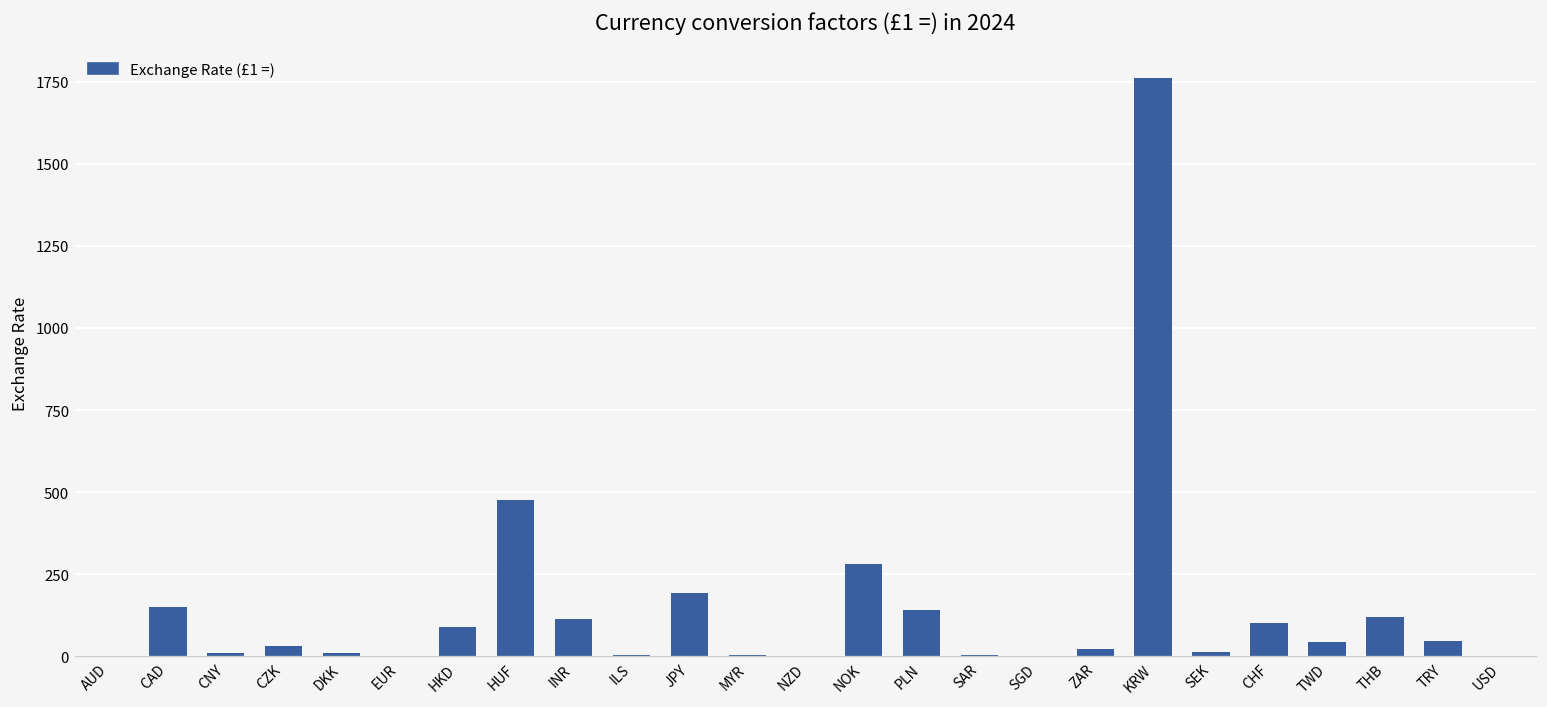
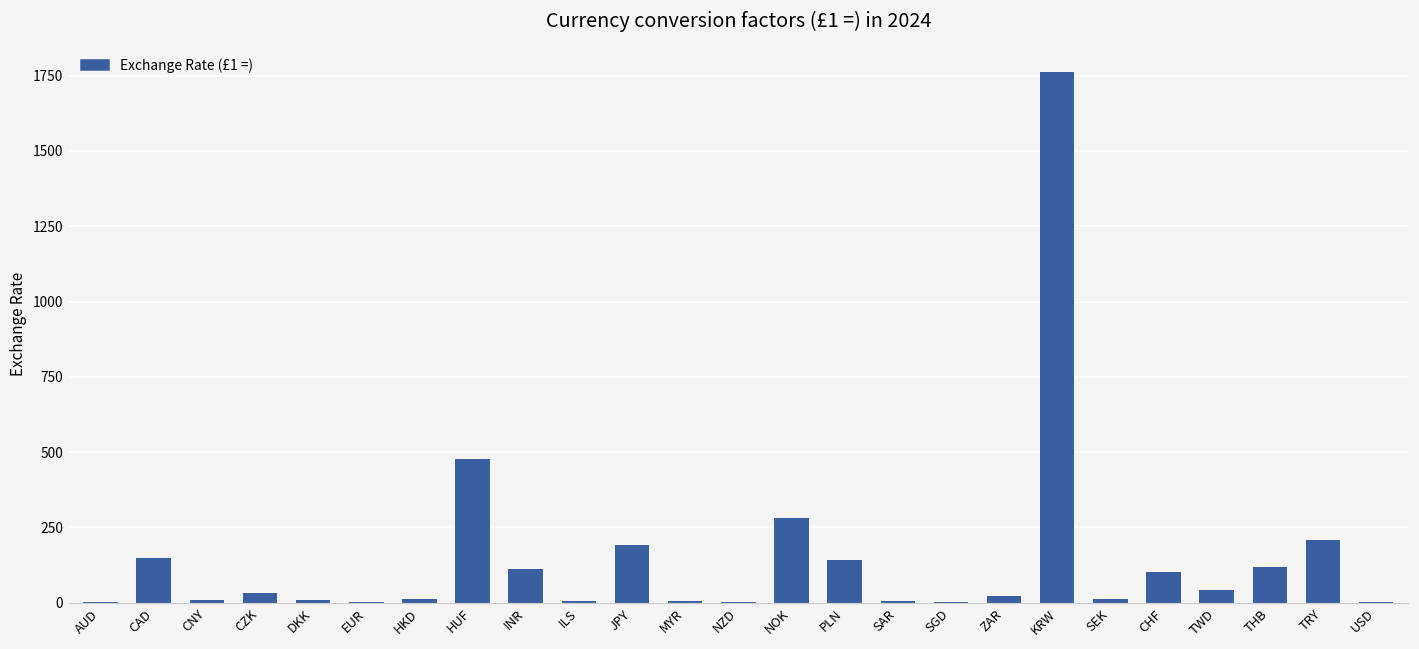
HKD: 90 -> 10
TRY: 50 -> 210
